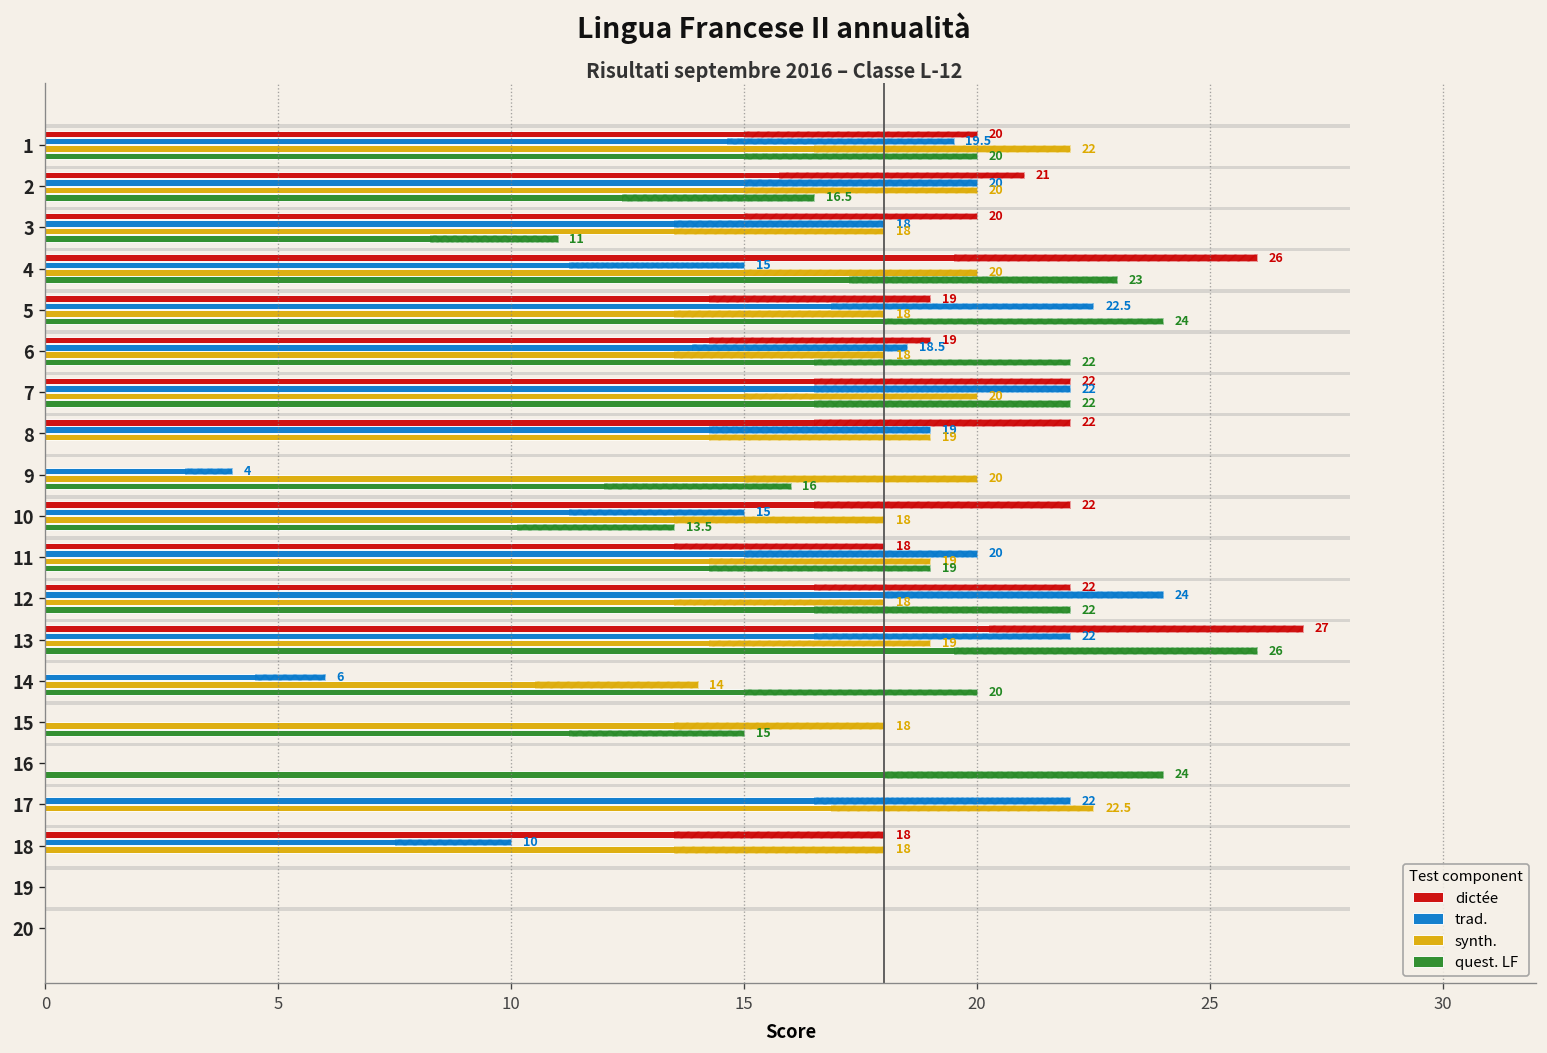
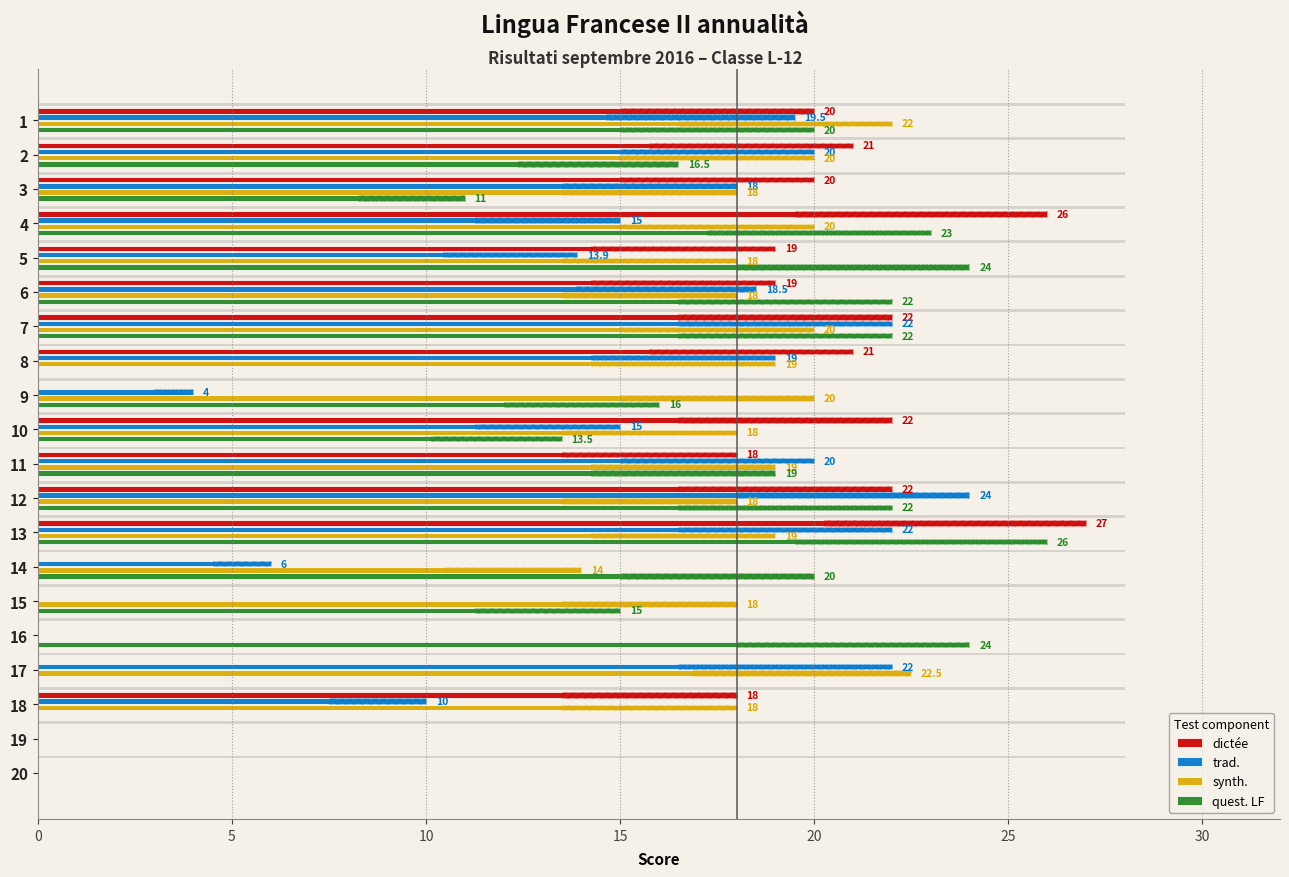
trad., 5: 22.5 -> 13.9
dictée, 8: 22 -> 21
